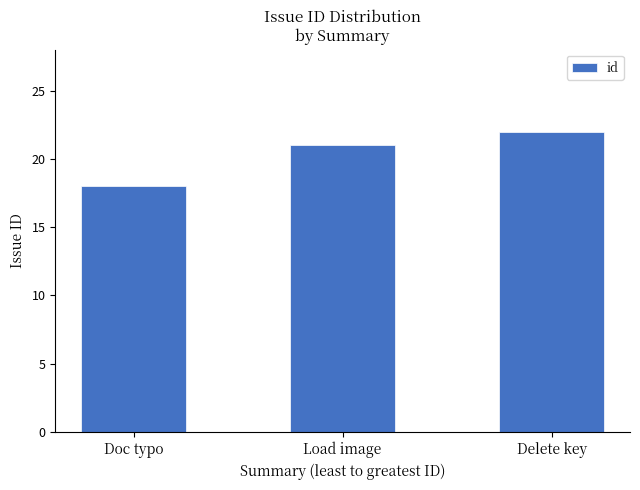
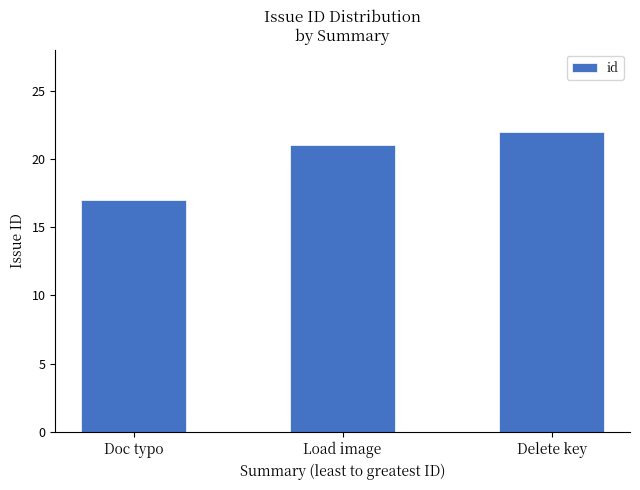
Doc typo: 18 -> 17
